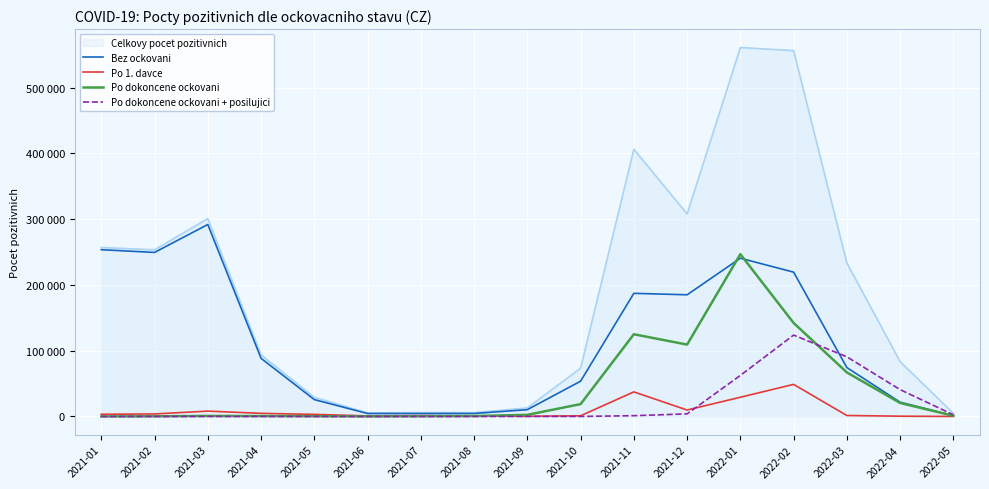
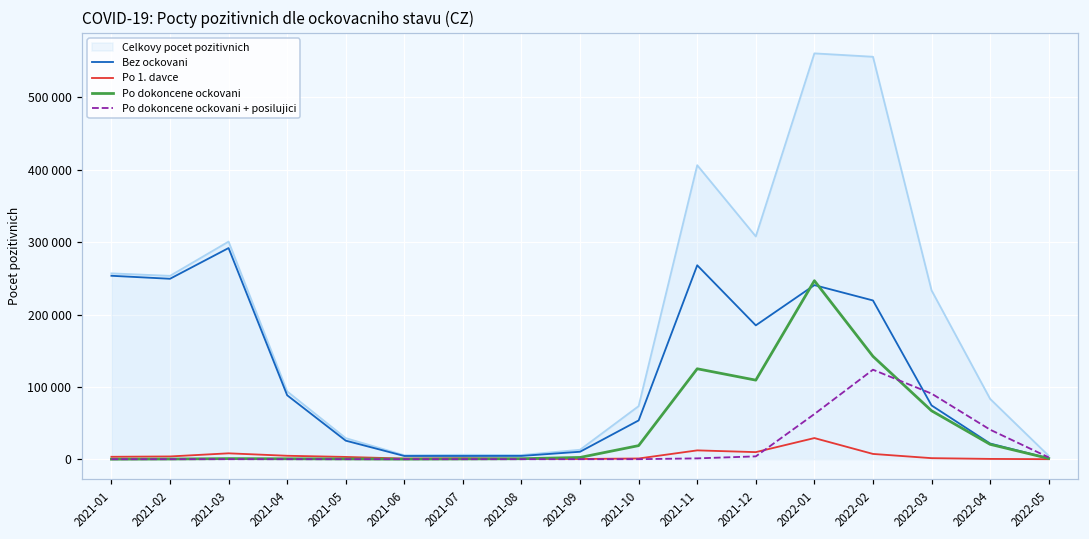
Bez ockovani, 2021-11: 190000 -> 270000
Po 1. davce, 2021-11: 40000 -> 10000
Po 1. davce, 2022-02: 50000 -> 10000
